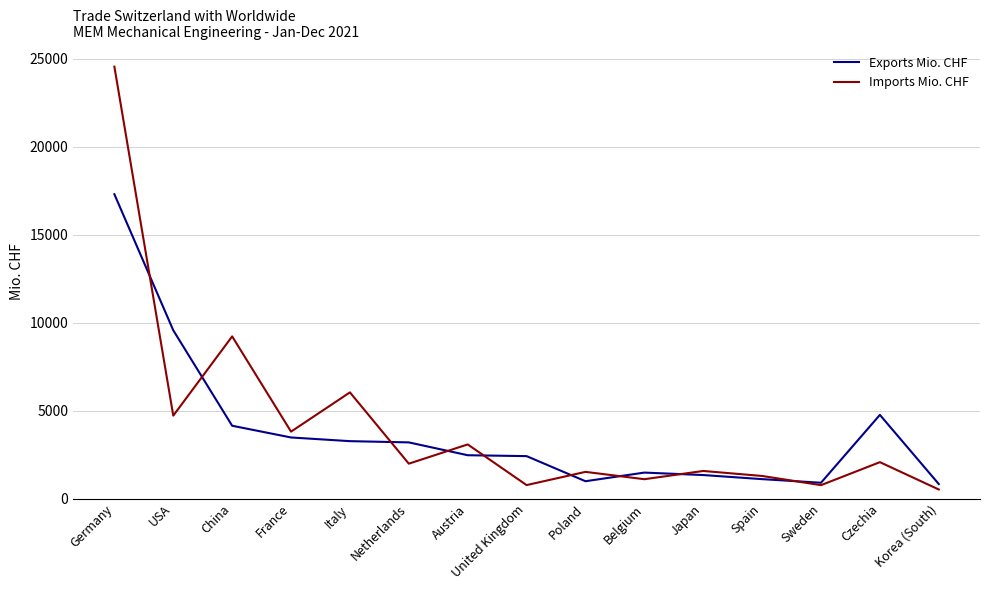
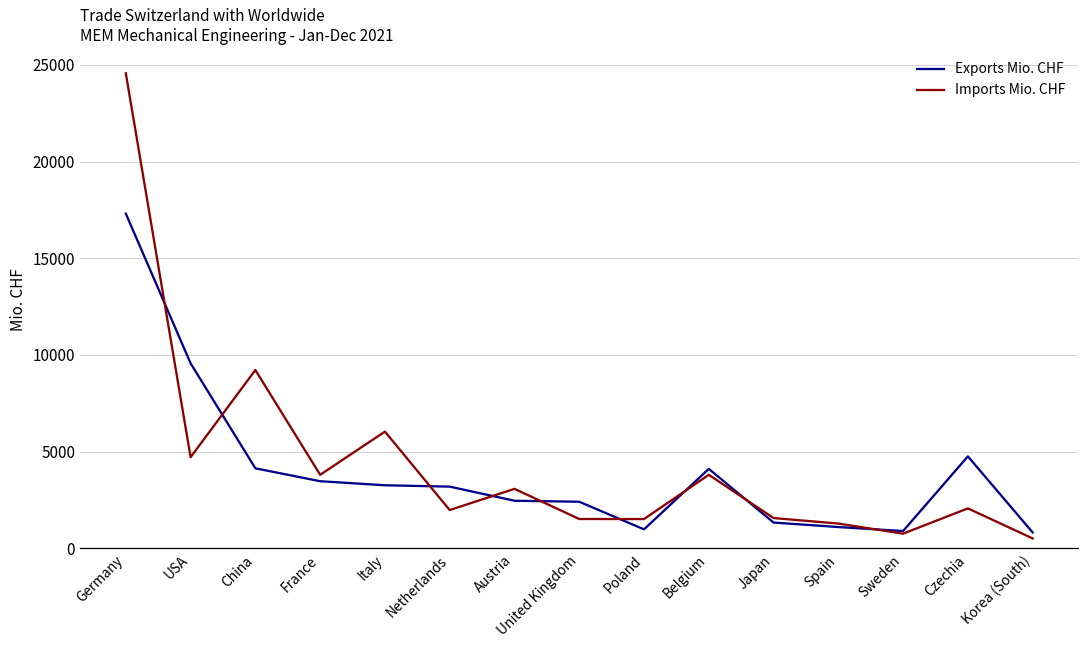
Imports Mio. CHF, United Kingdom: 800 -> 1500
Exports Mio. CHF, Belgium: 1500 -> 4100
Imports Mio. CHF, Belgium: 1100 -> 3800
